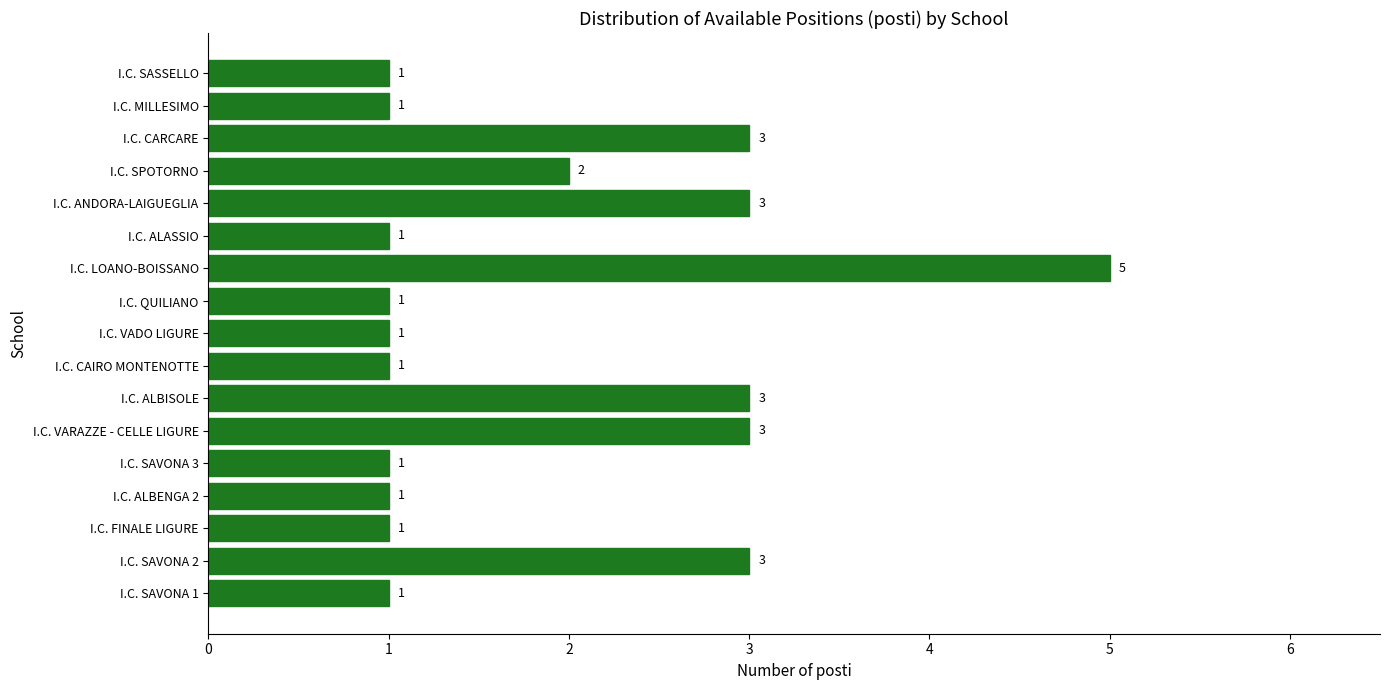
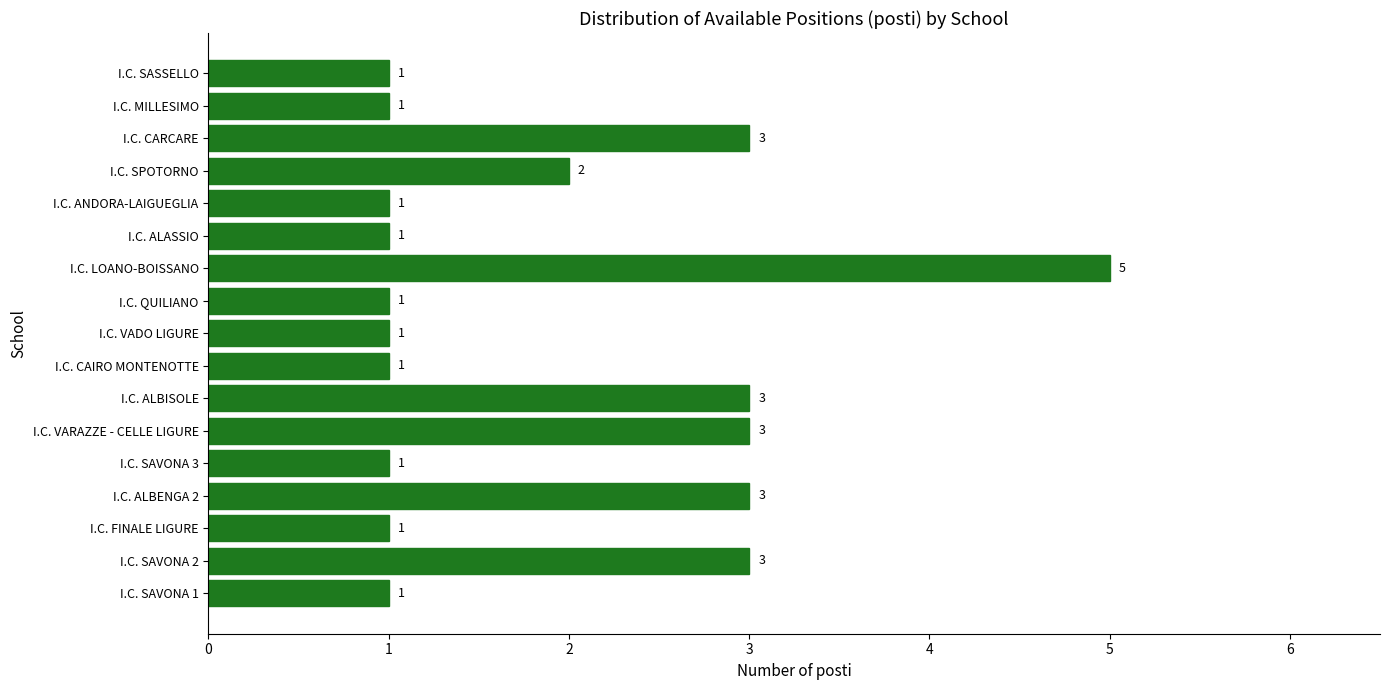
I.C. ANDORA-LAIGUEGLIA: 3 -> 1
I.C. ALBENGA 2: 1 -> 3
